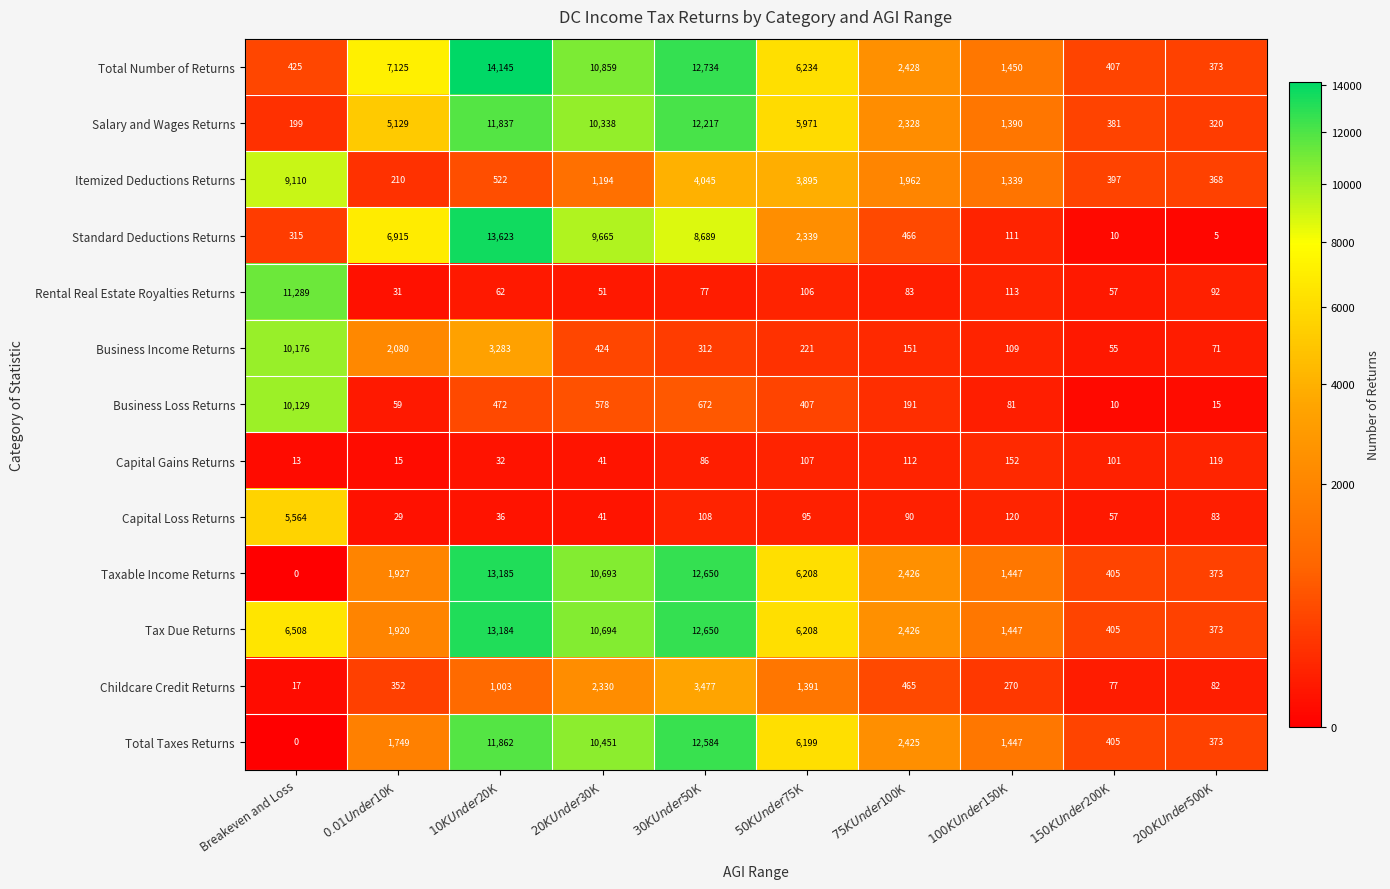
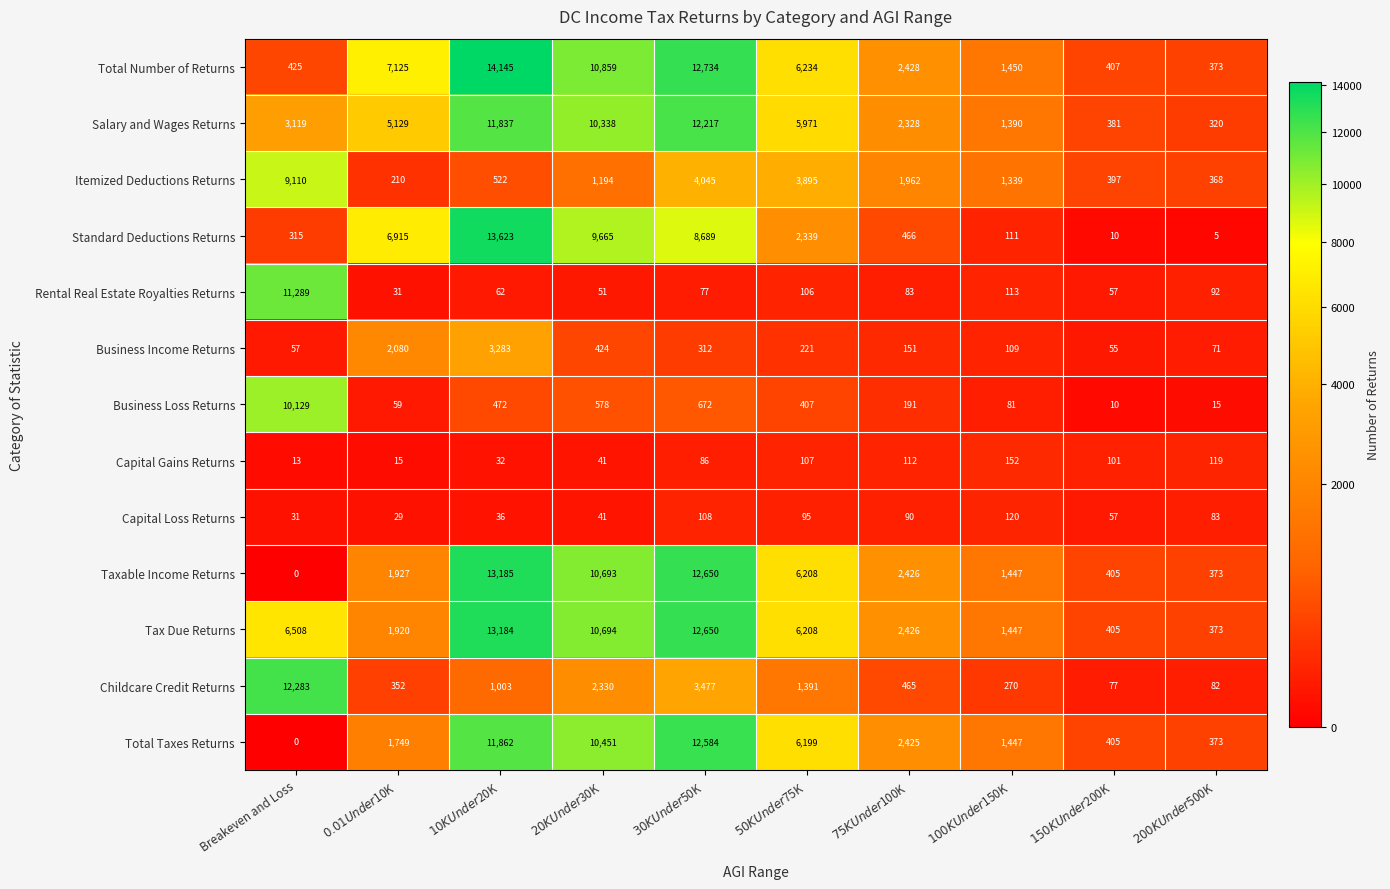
Salary and Wages Returns, Breakeven and Loss: 199 -> 3,119
Business Income Returns, Breakeven and Loss: 10,176 -> 57
Capital Loss Returns, Breakeven and Loss: 5,564 -> 31
Childcare Credit Returns, Breakeven and Loss: 17 -> 12,283
